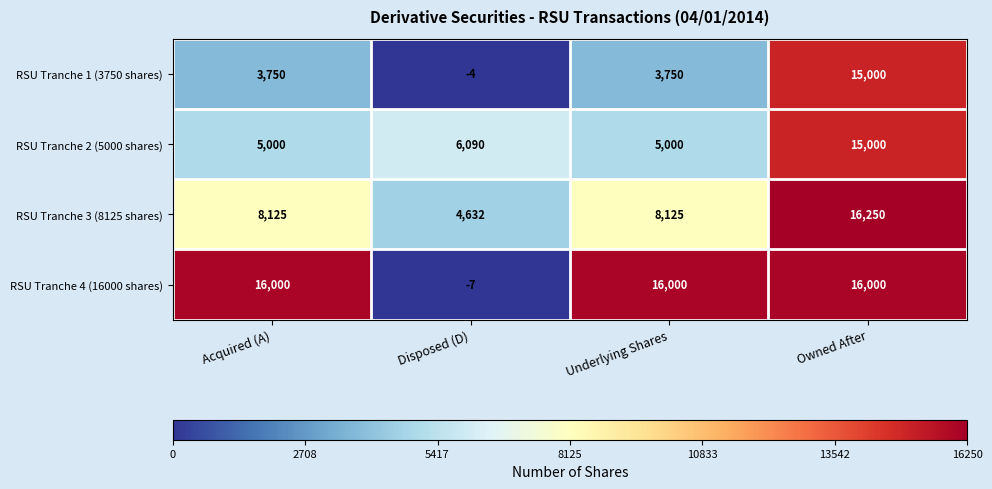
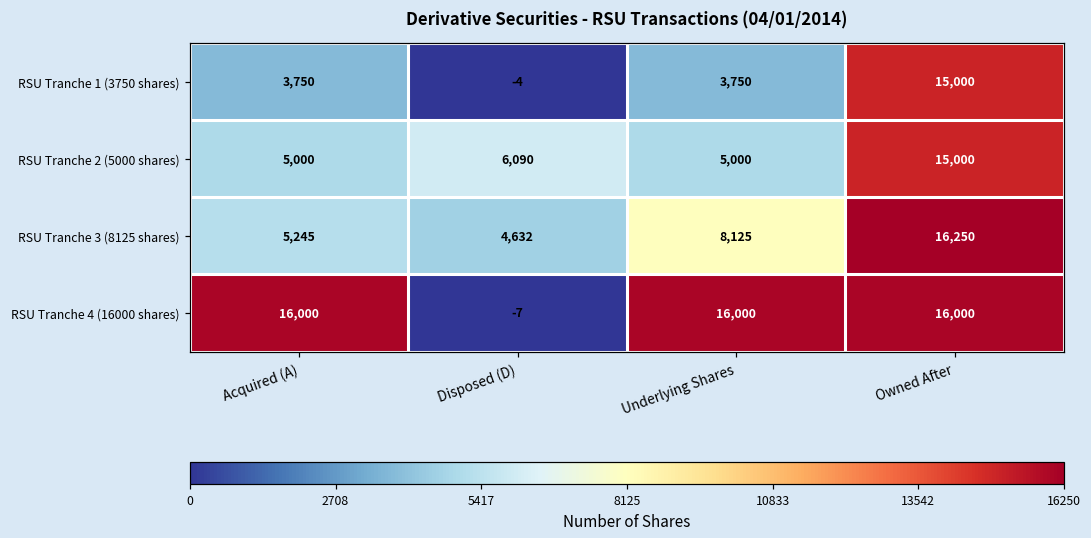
RSU Tranche 3 (8125 shares), Acquired (A): 8,125 -> 5,245
